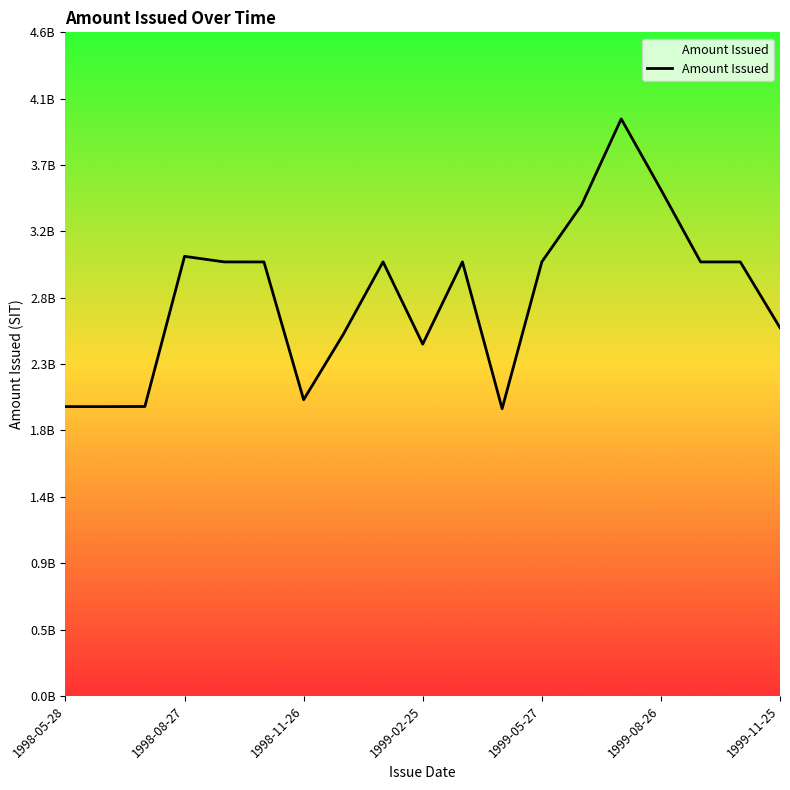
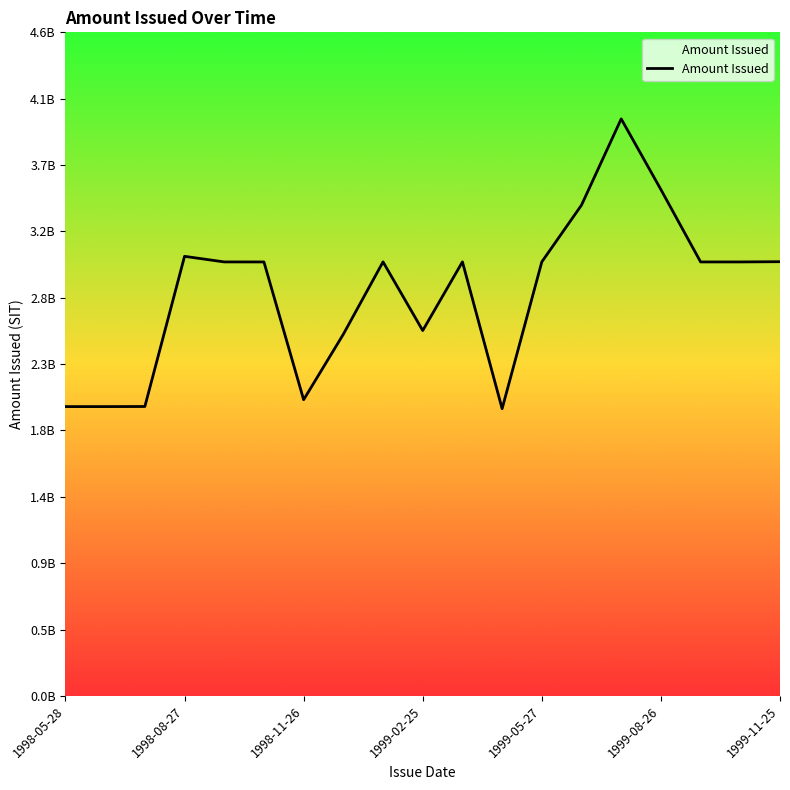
1999-02-25: 2430000000 -> 2530000000
1999-11-25: 2550000000 -> 3000000000
